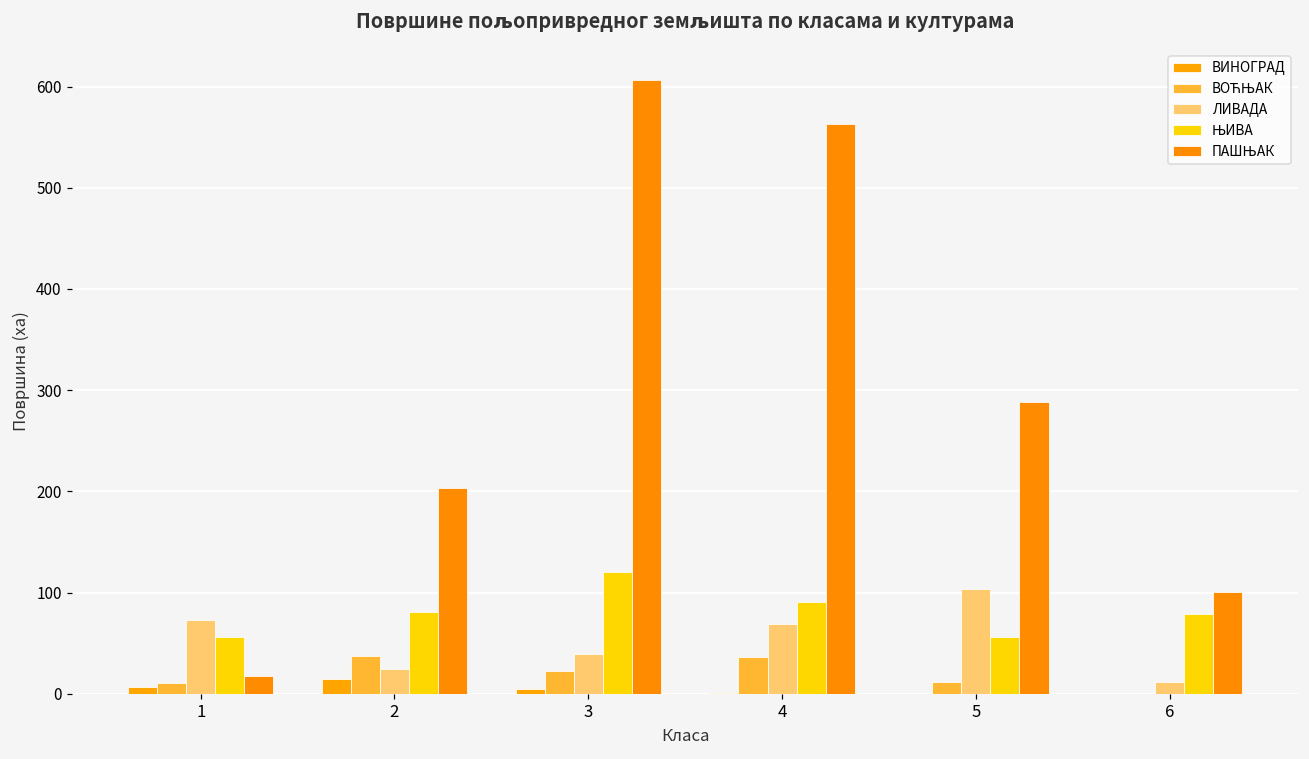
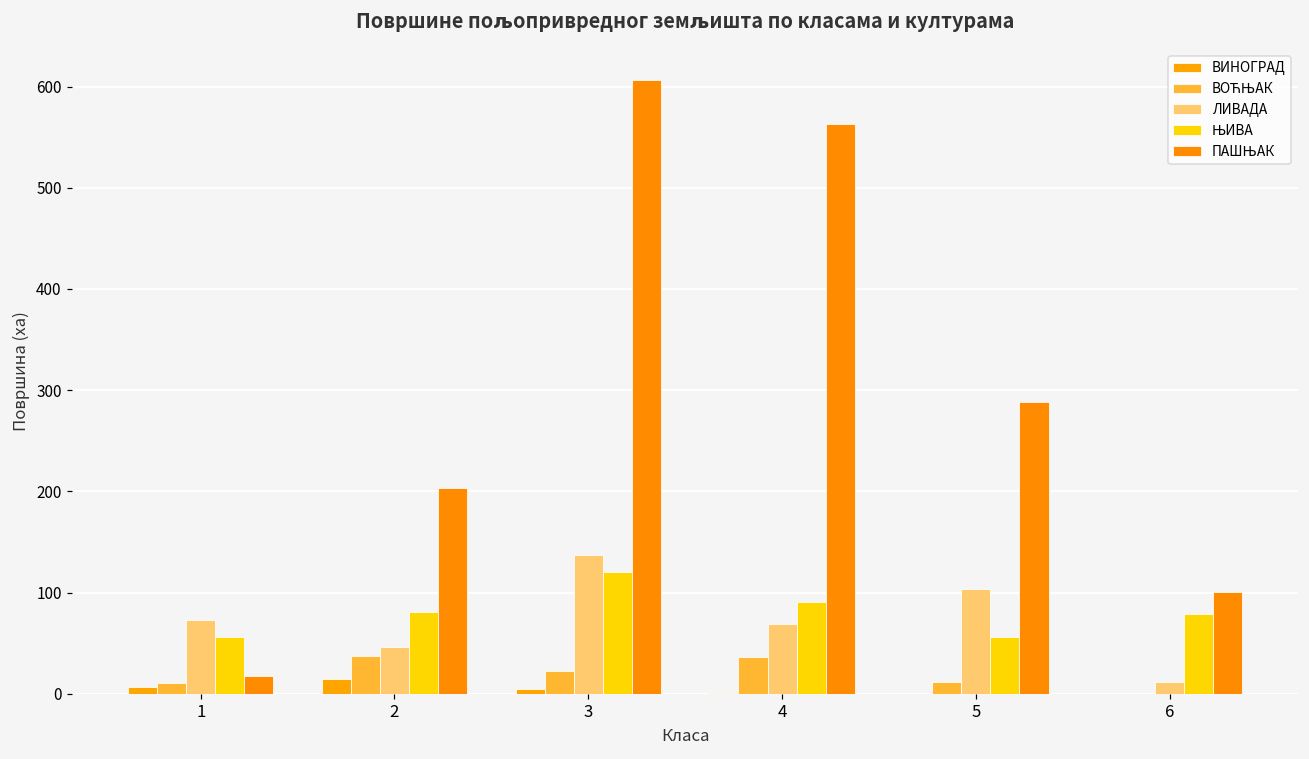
ЛИВАДА, 2: 20 -> 50
ЛИВАДА, 3: 40 -> 140
